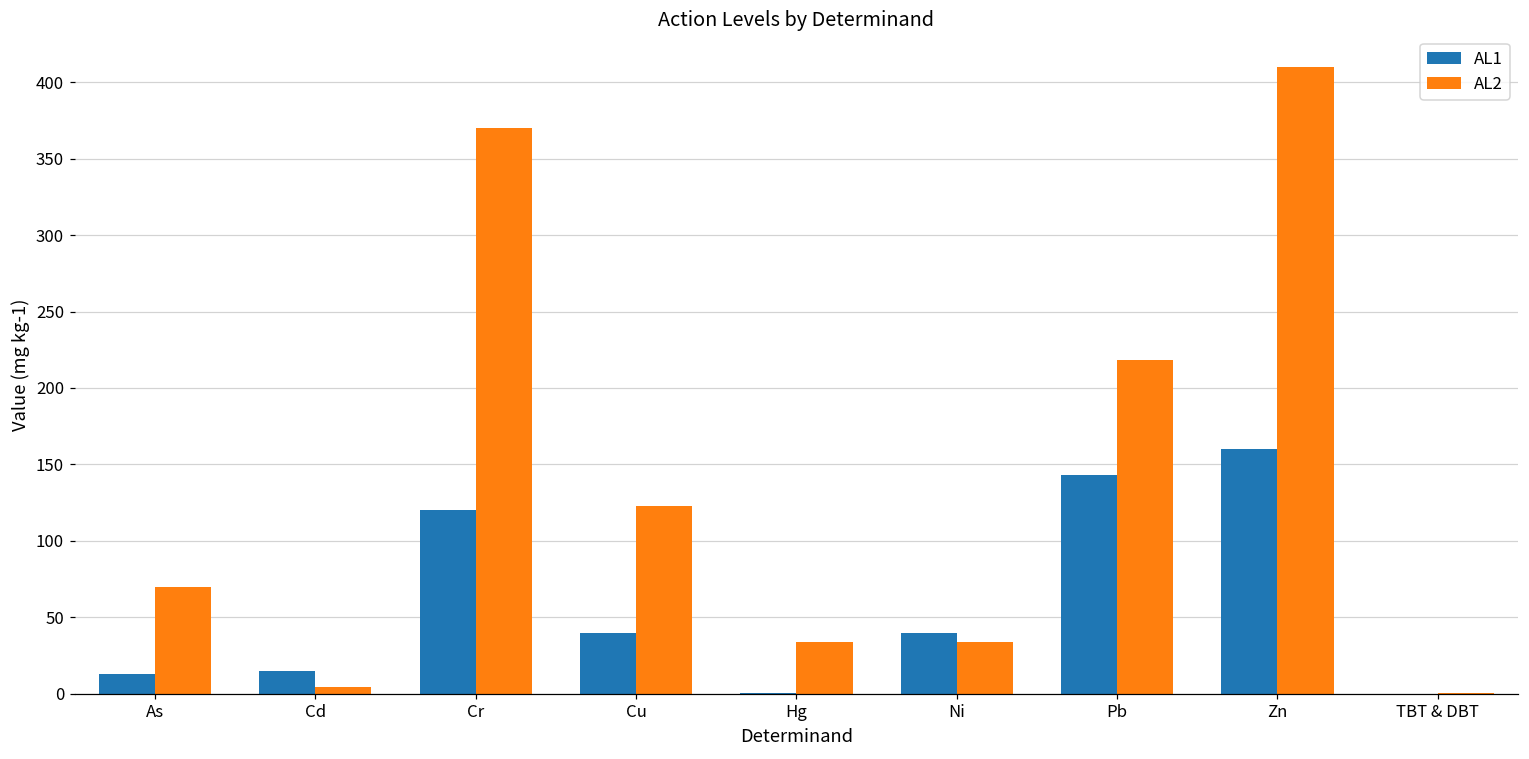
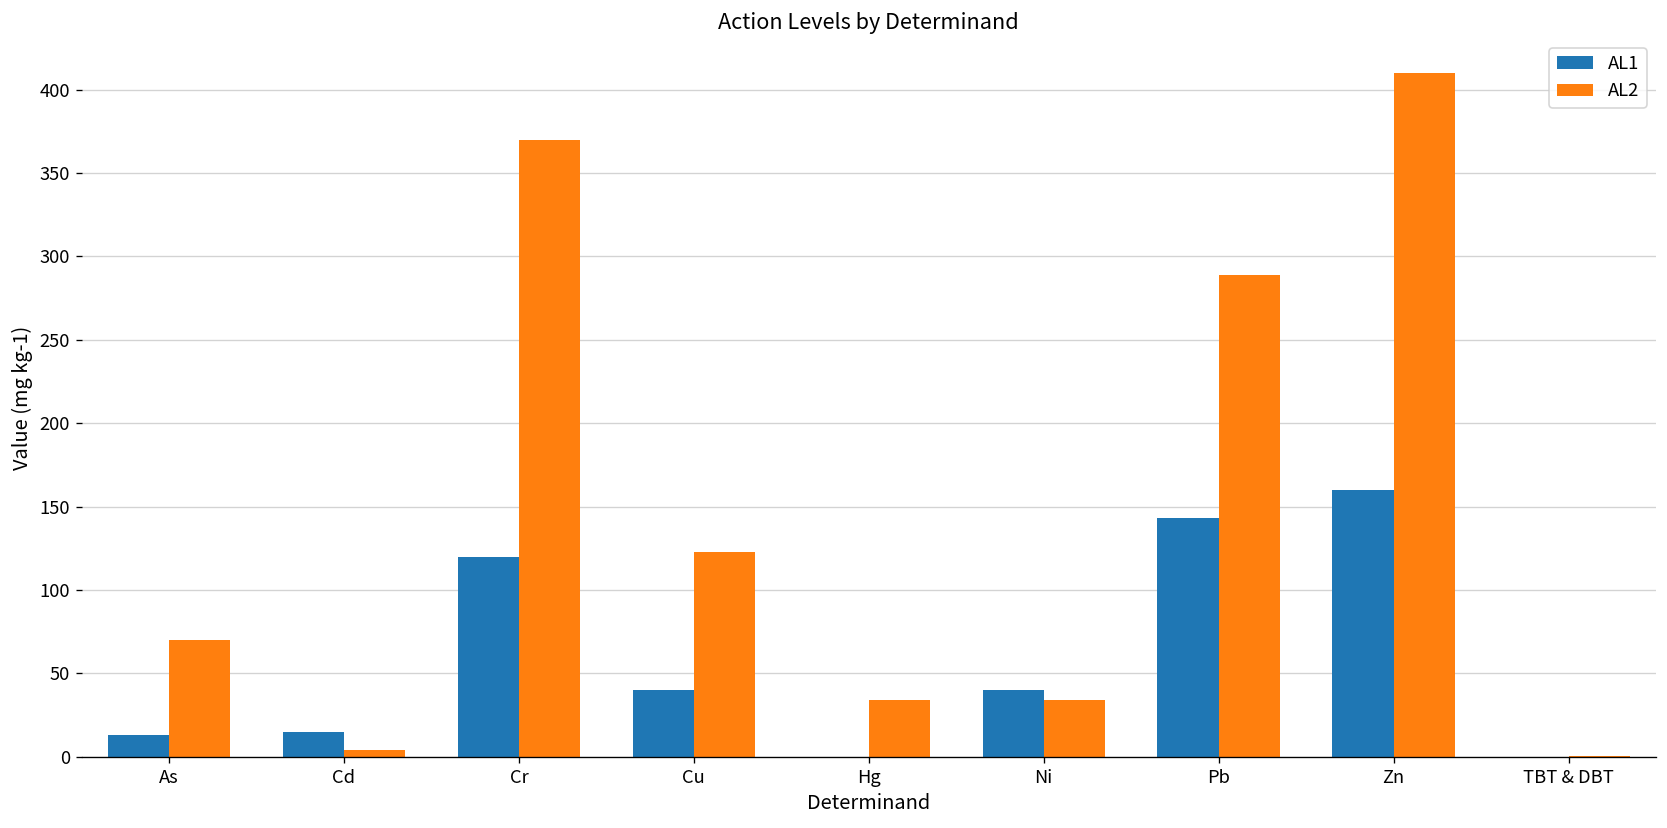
AL2, Pb: 218 -> 289
